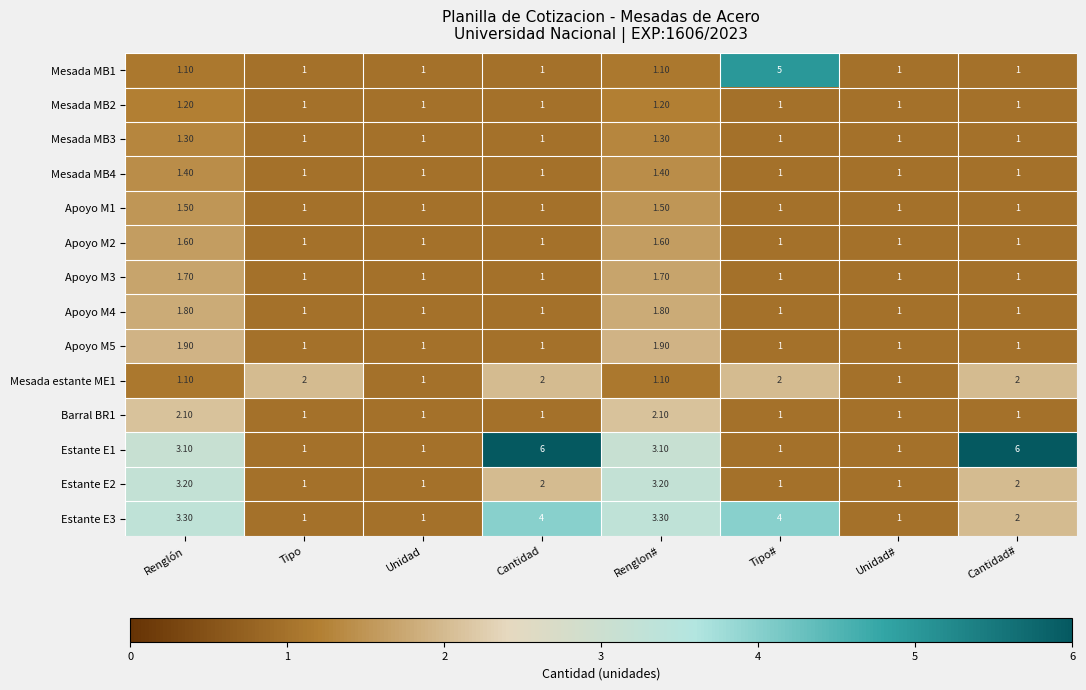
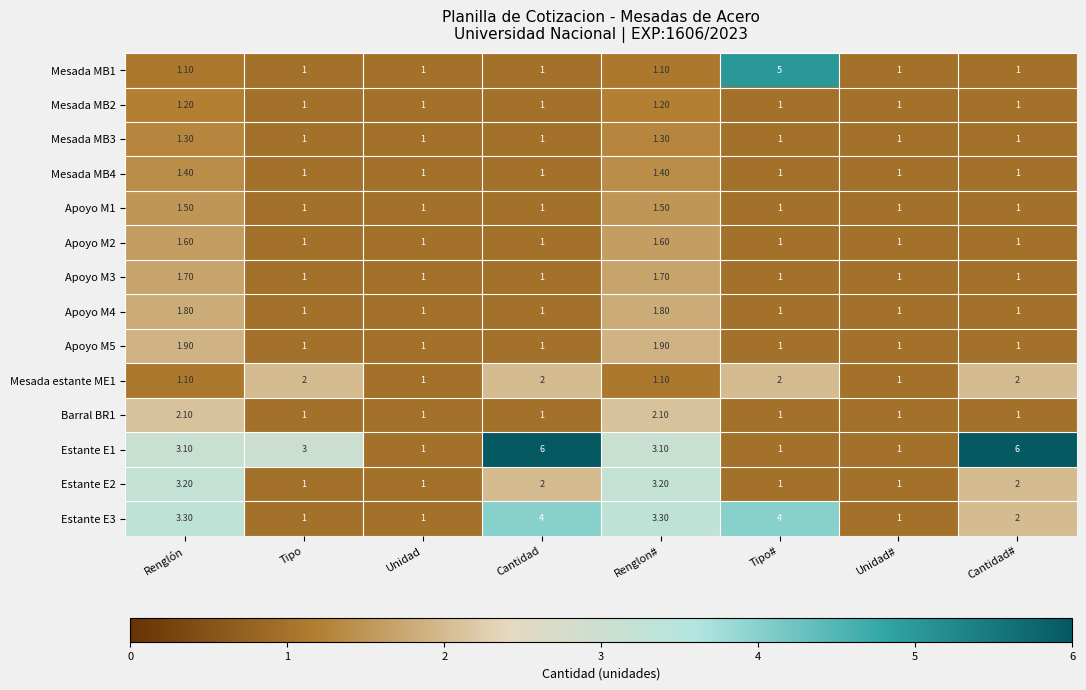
Estante E1, Tipo: 1 -> 3
